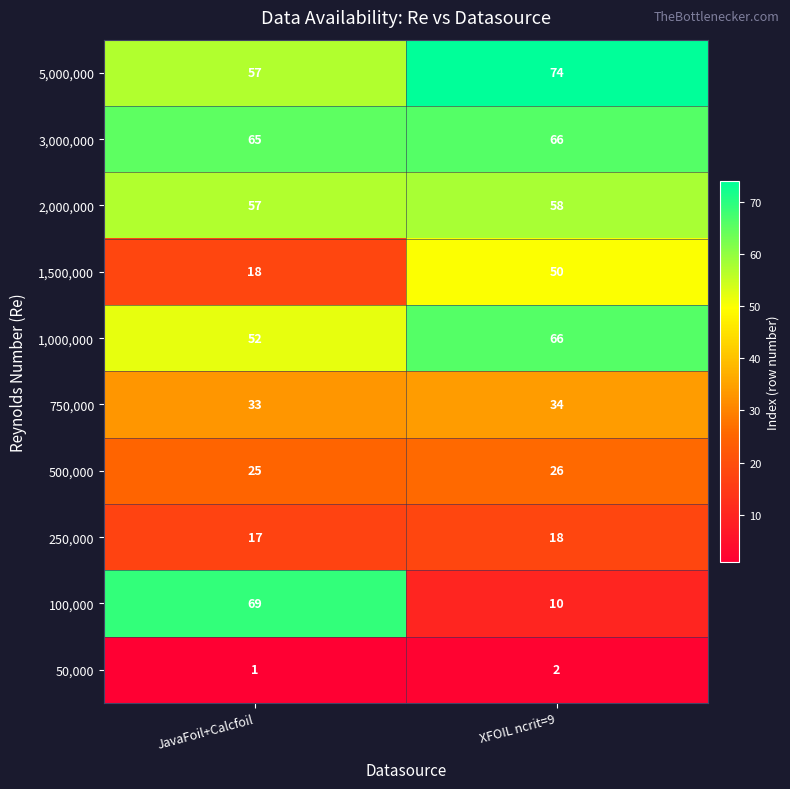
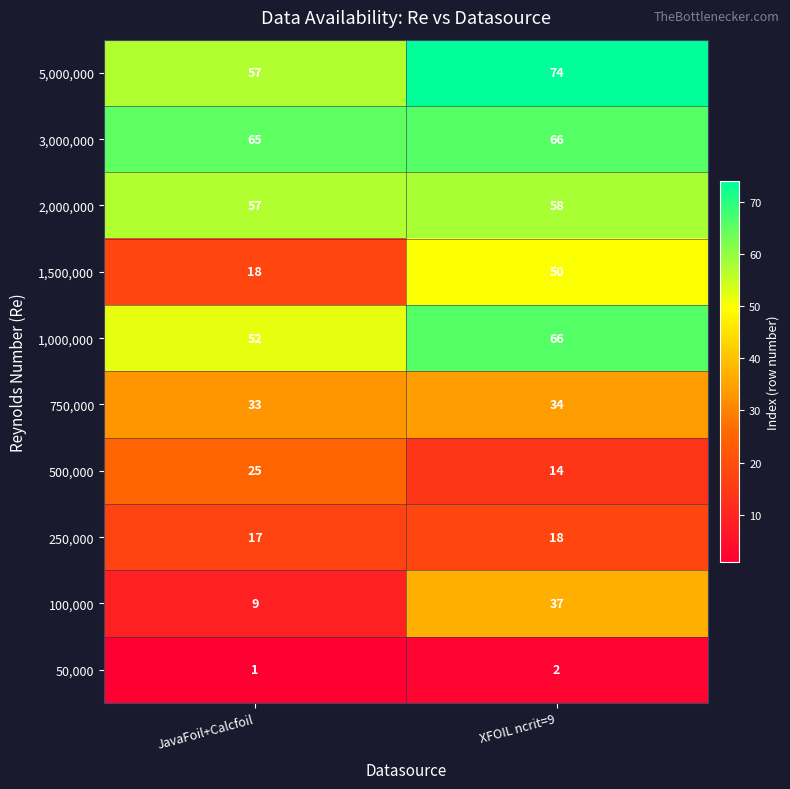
500,000, XFOIL ncrit=9: 26 -> 14
100,000, JavaFoil+Calcfoil: 69 -> 9
100,000, XFOIL ncrit=9: 10 -> 37
